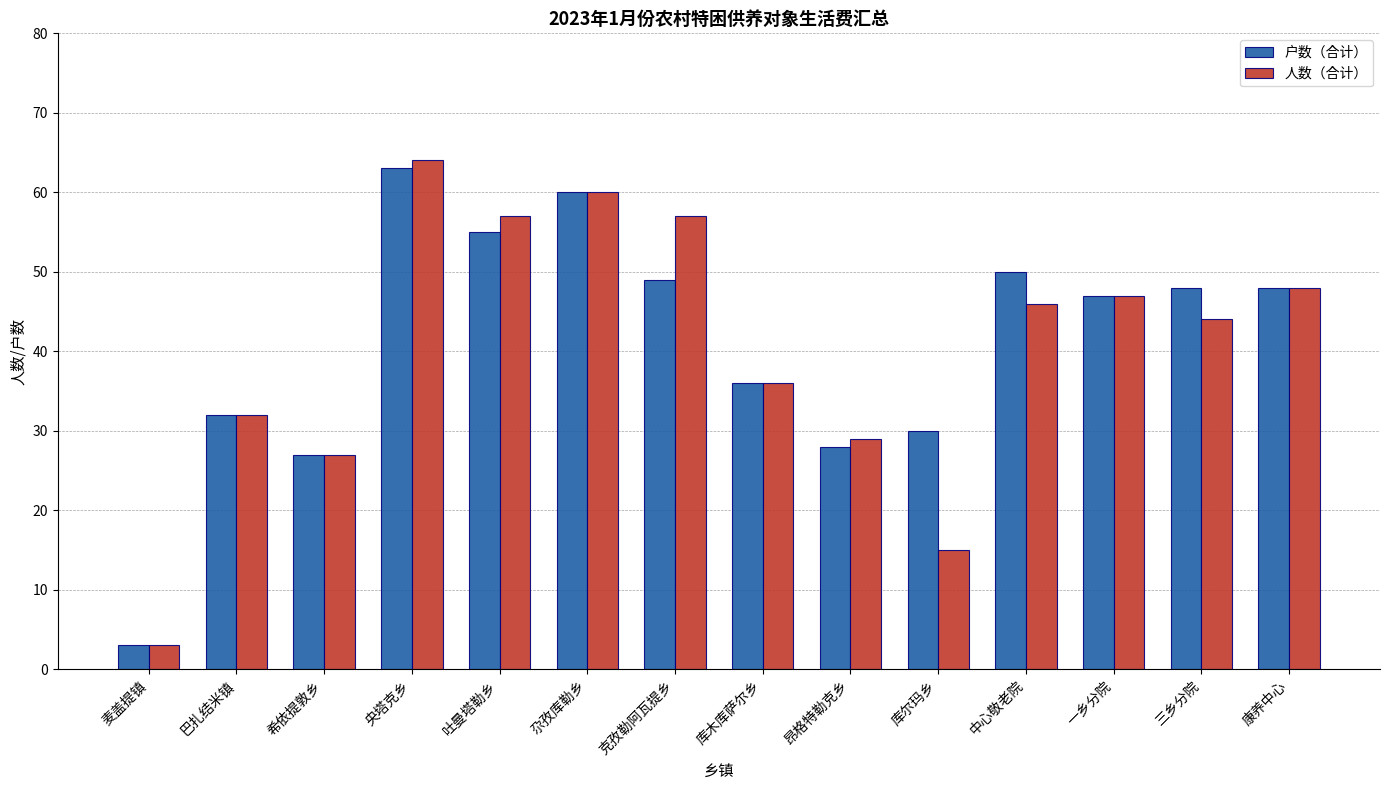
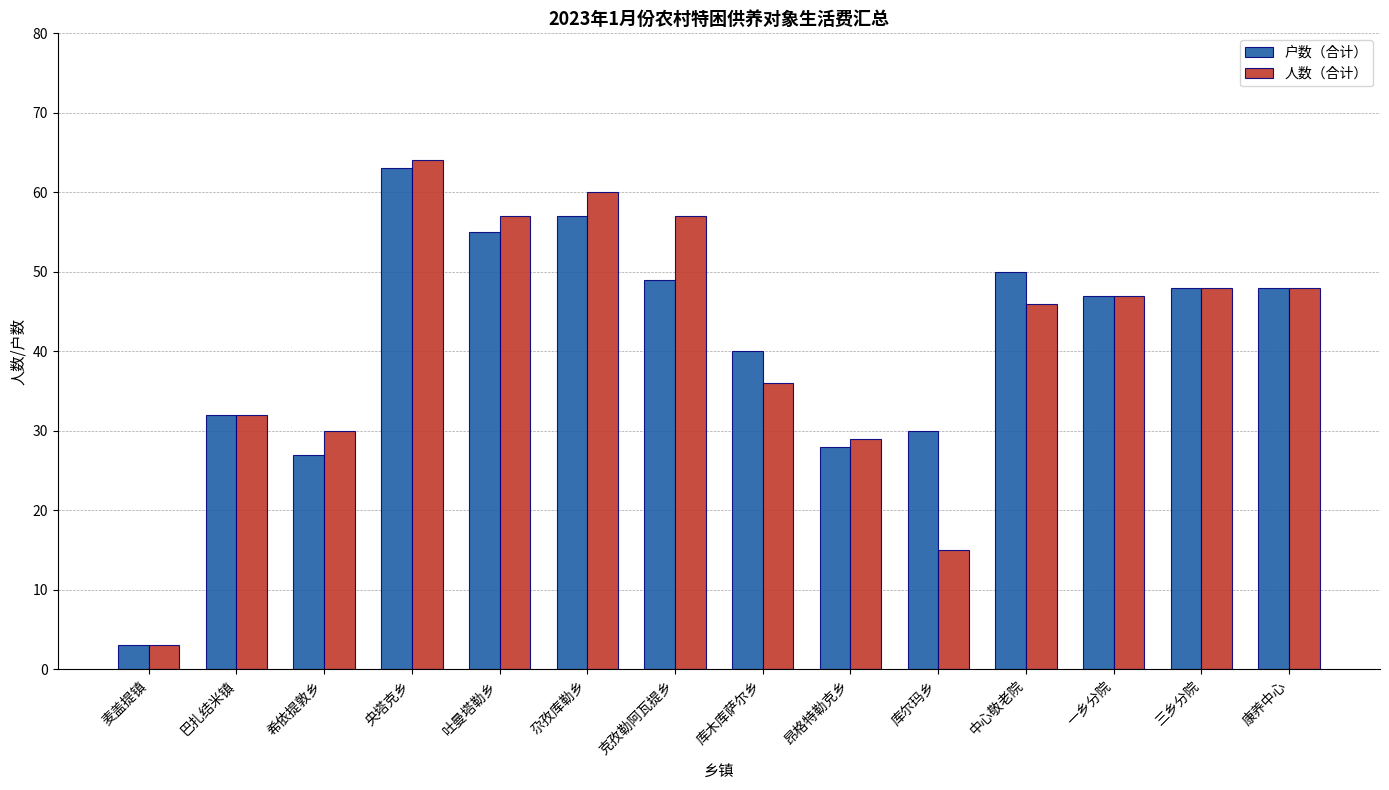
人数（合计）, 希依提敦乡: 27 -> 30
户数（合计）, 尕孜库勒乡: 60 -> 57
户数（合计）, 库木库萨尔乡: 36 -> 40
人数（合计）, 三乡分院: 44 -> 48
